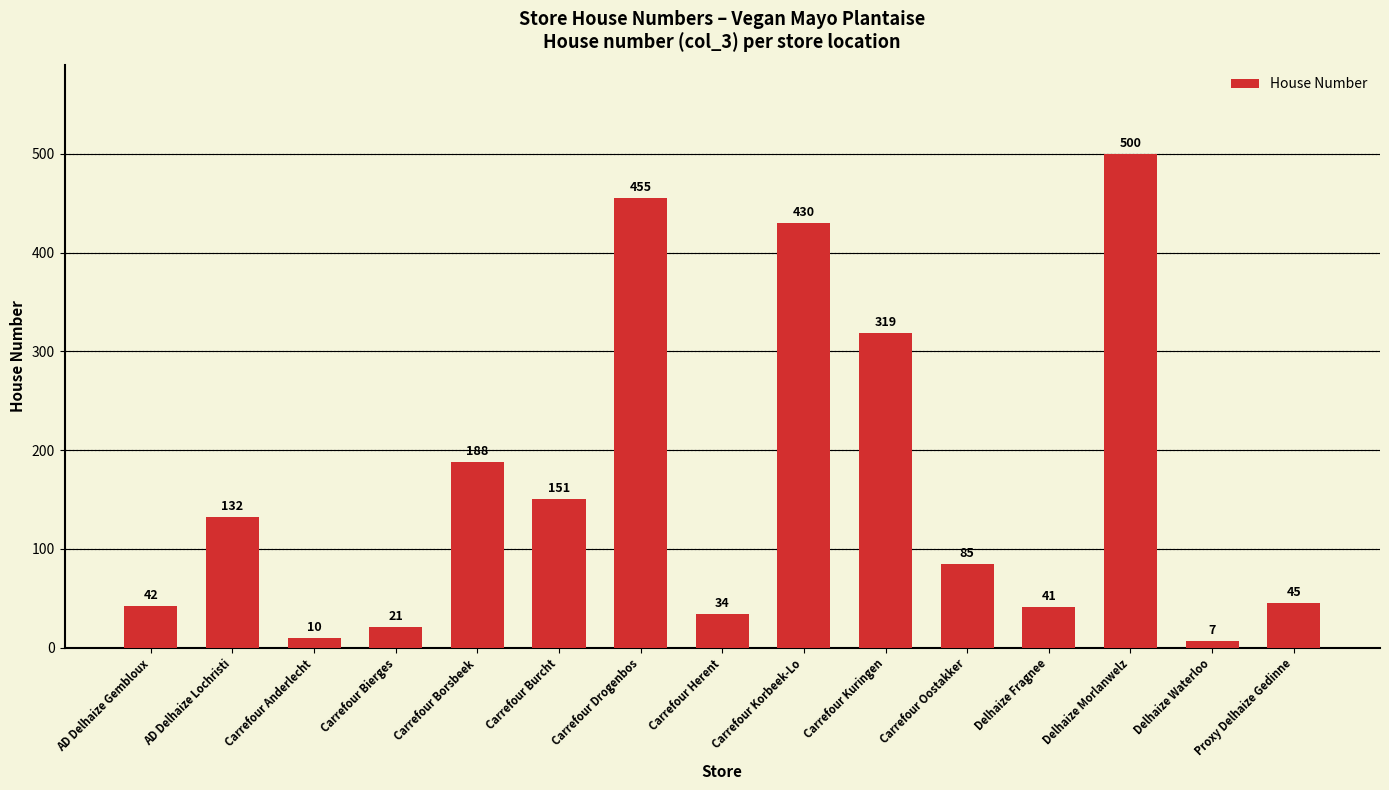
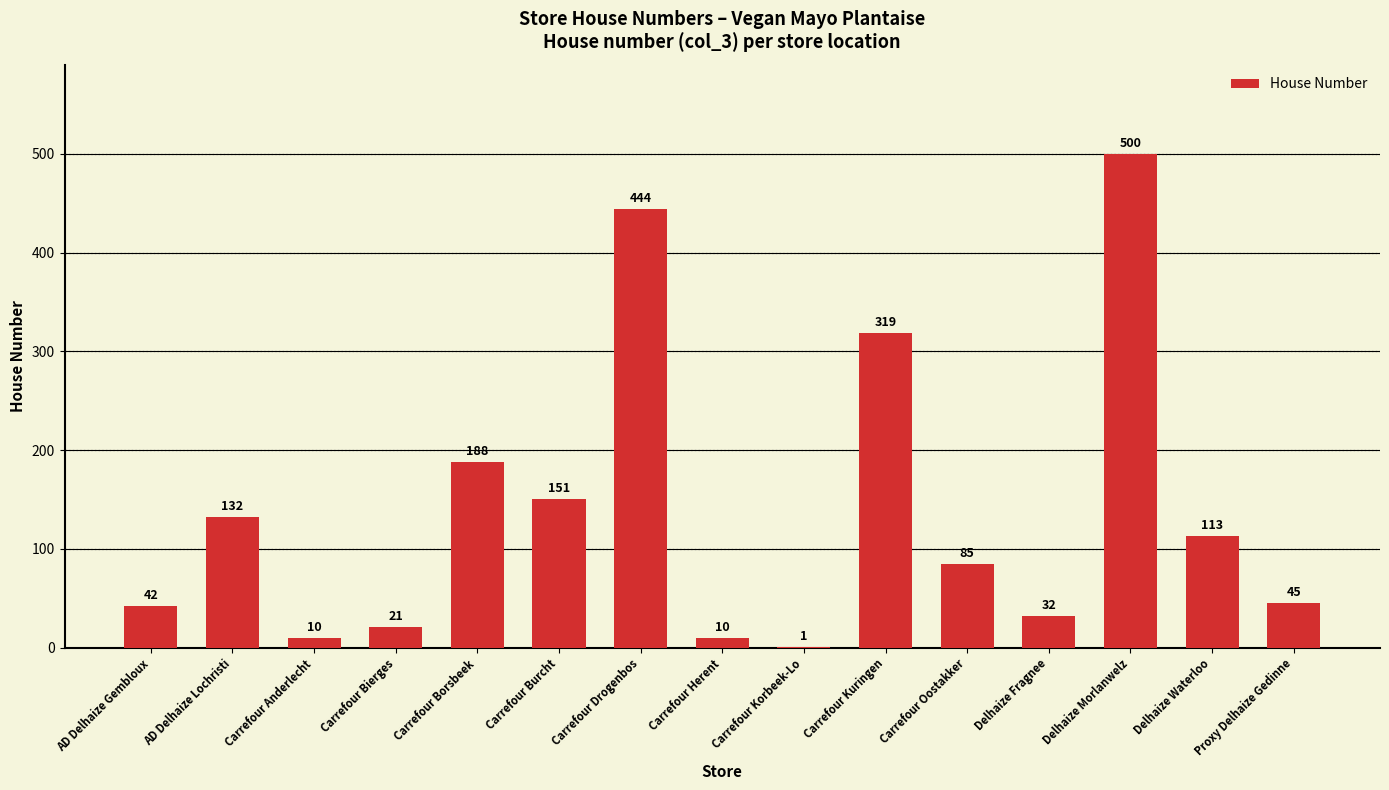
Carrefour Drogenbos: 455 -> 444
Carrefour Herent: 34 -> 10
Carrefour Korbeek-Lo: 430 -> 1
Delhaize Fragnee: 41 -> 32
Delhaize Waterloo: 7 -> 113
